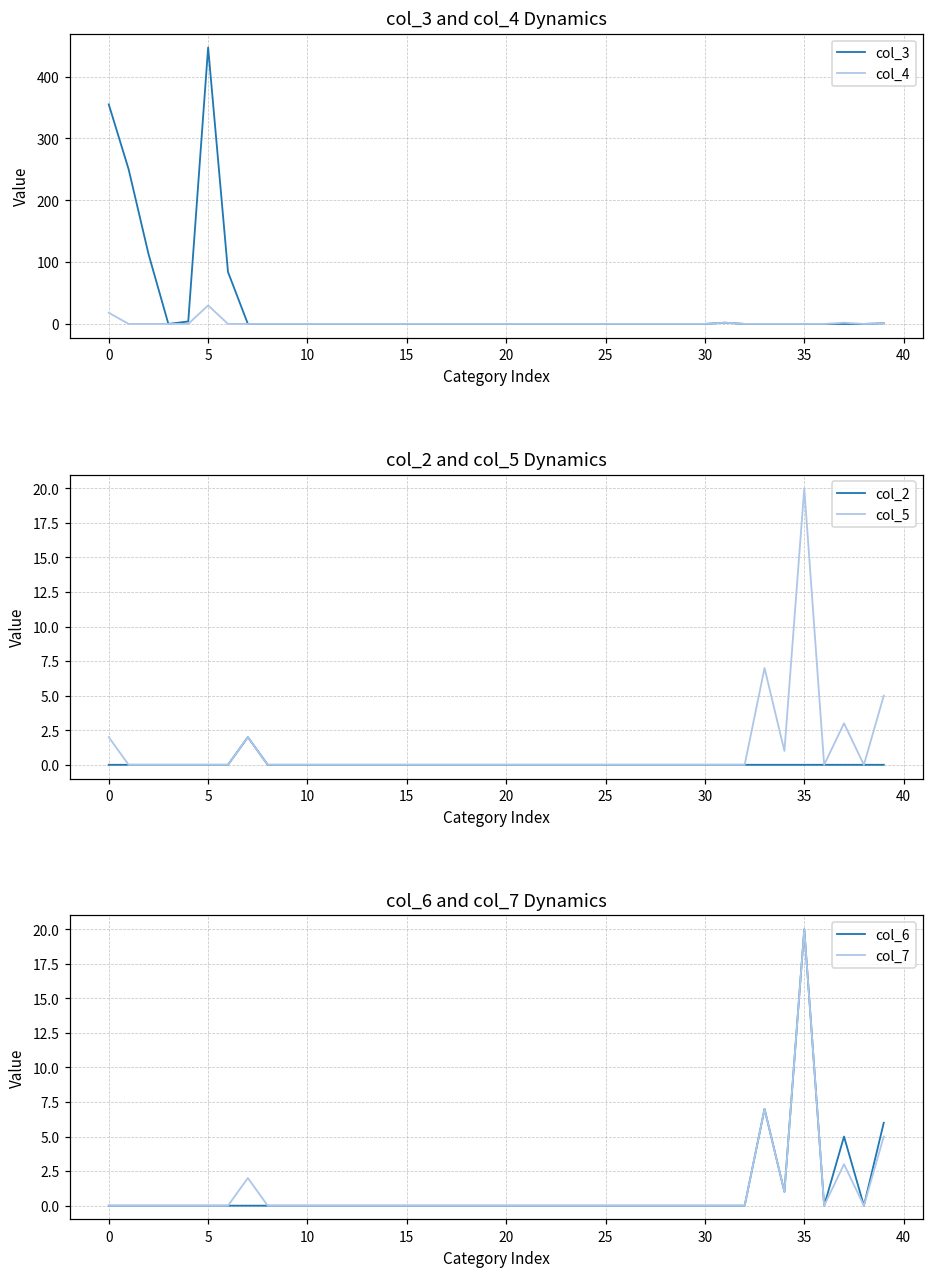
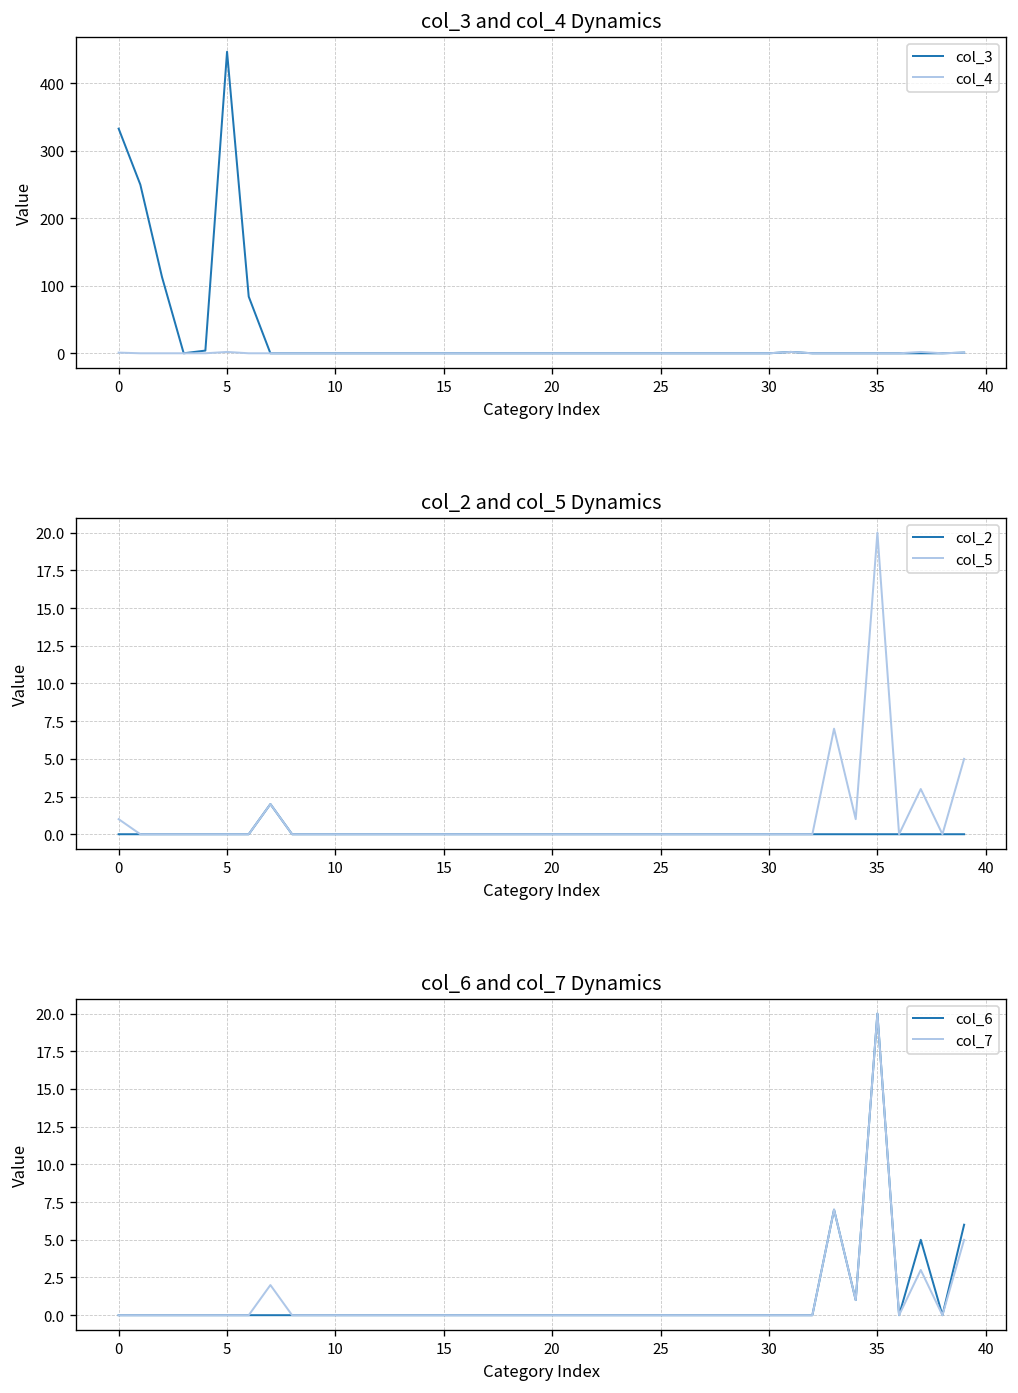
col_3 and col_4 Dynamics, col_3, 0: 360 -> 330
col_3 and col_4 Dynamics, col_4, 0: 20 -> 0
col_3 and col_4 Dynamics, col_4, 5: 30 -> 0
col_2 and col_5 Dynamics, col_5, 0: 2 -> 1
